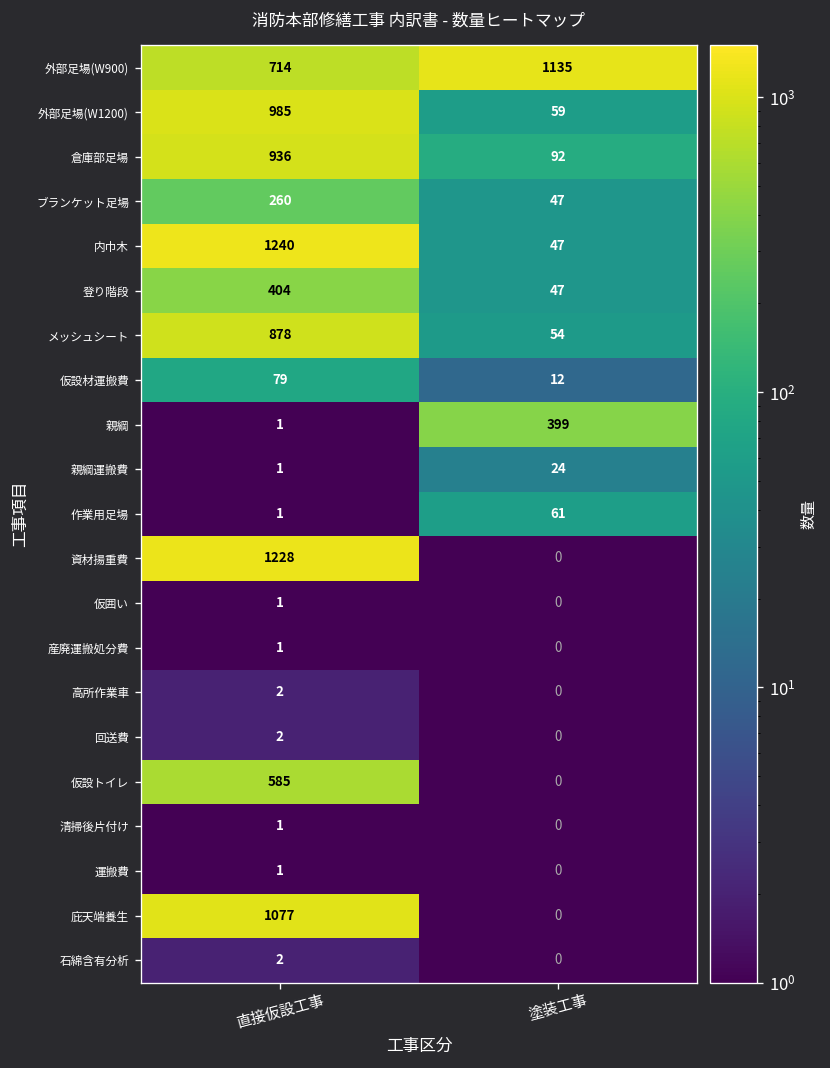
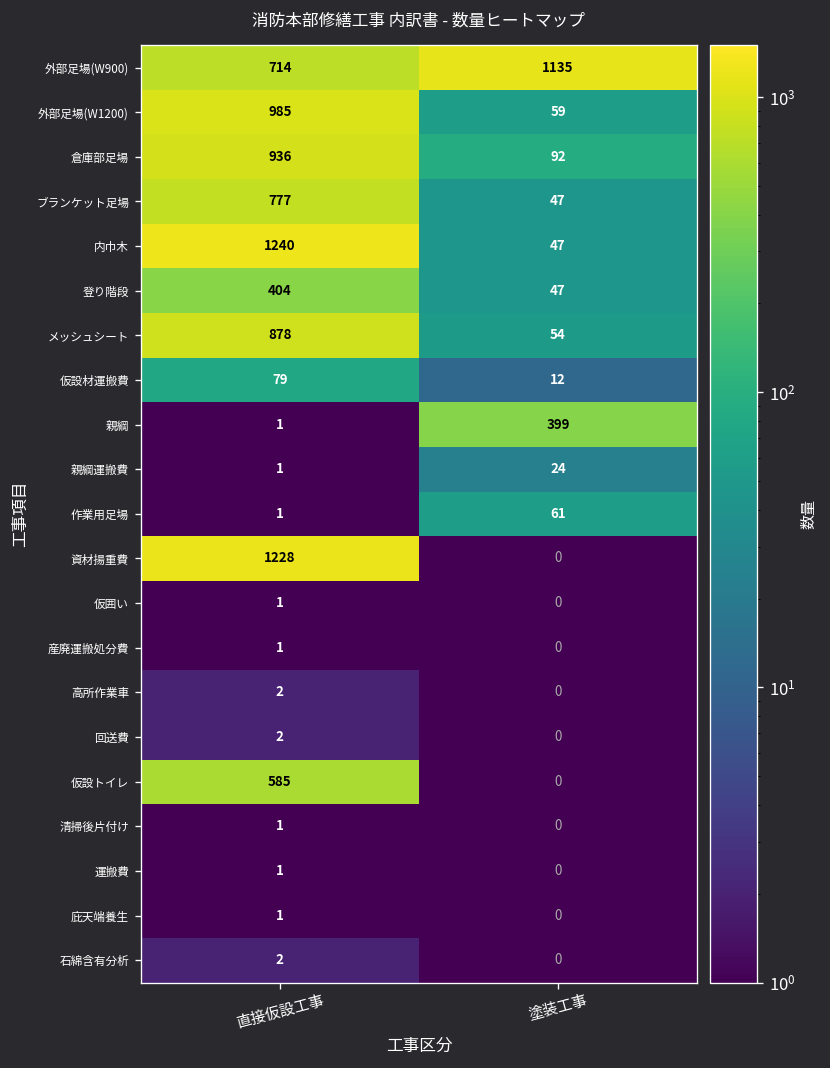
ブランケット足場, 直接仮設工事: 260 -> 777
庇天端養生, 直接仮設工事: 1077 -> 1
